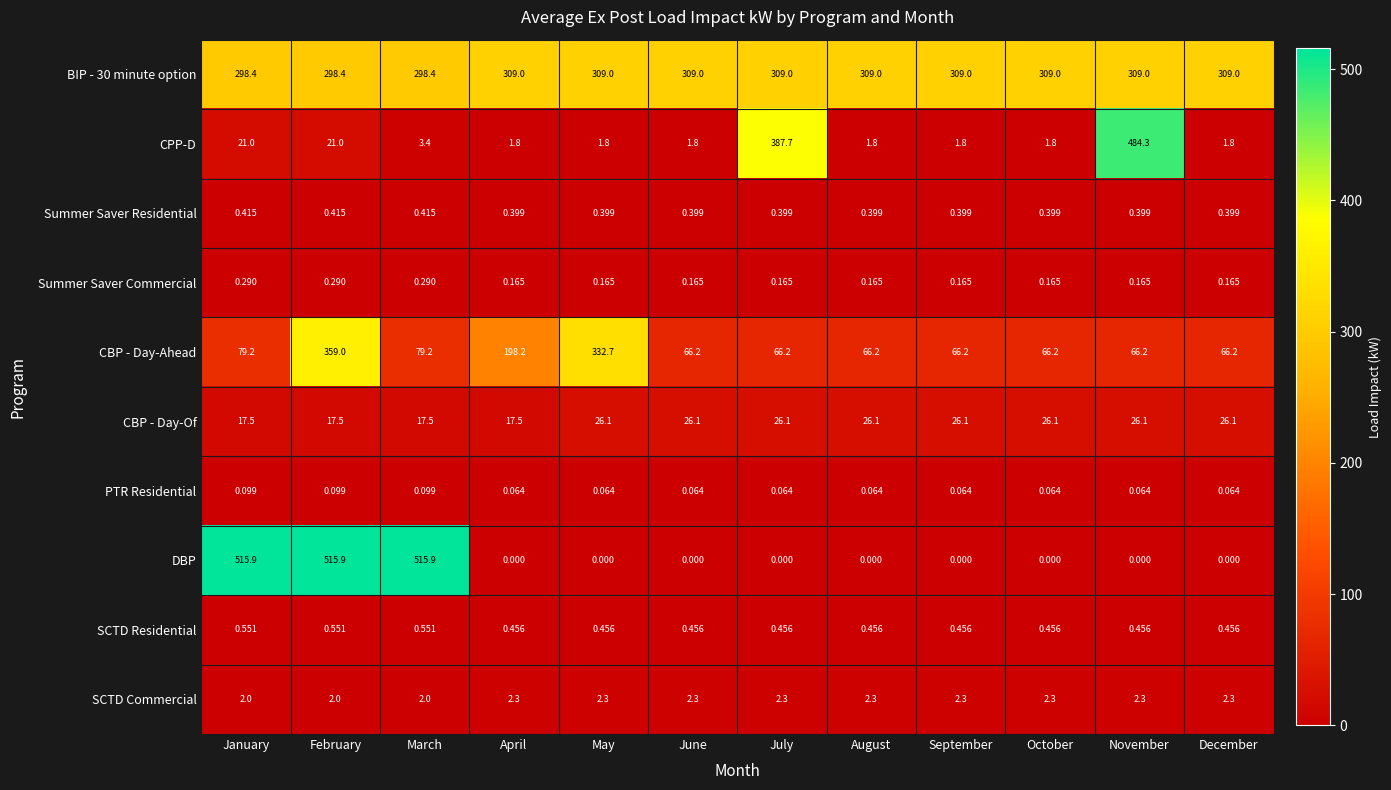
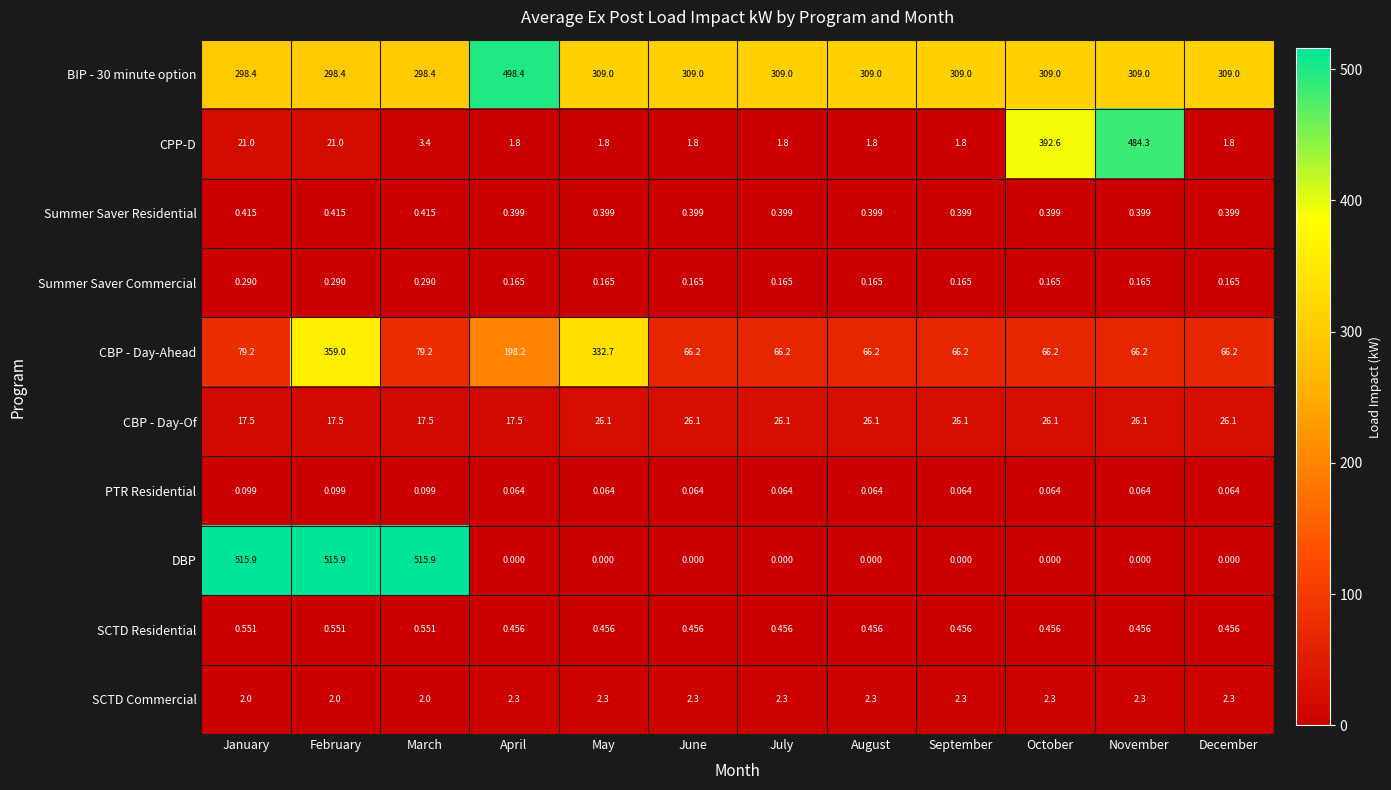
BIP - 30 minute option, April: 309.0 -> 498.4
CPP-D, July: 387.7 -> 1.8
CPP-D, October: 1.8 -> 392.6
